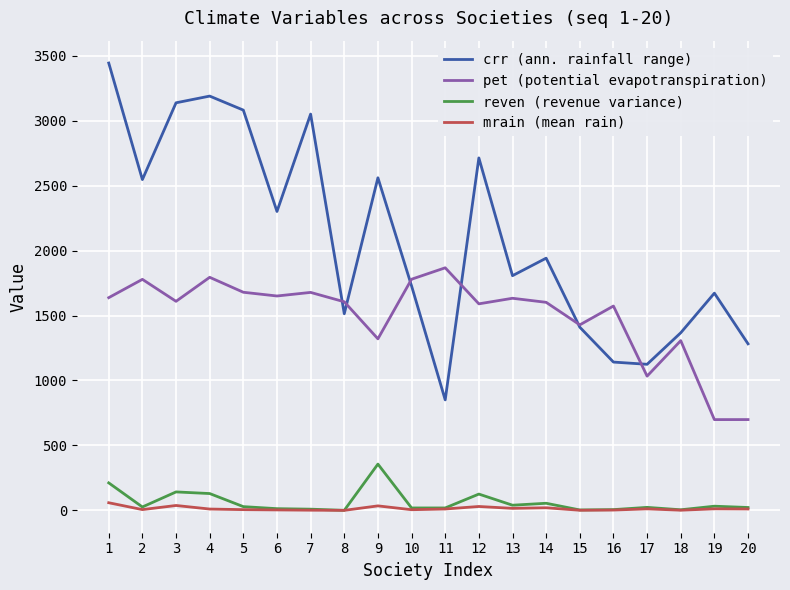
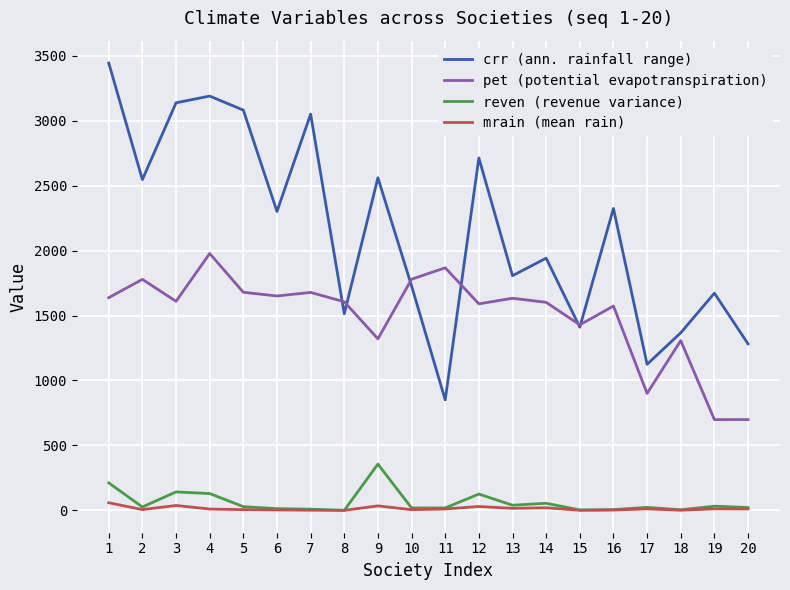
pet (potential evapotranspiration), 4: 1790 -> 1980
crr (ann. rainfall range), 16: 1140 -> 2320
pet (potential evapotranspiration), 17: 1030 -> 900
